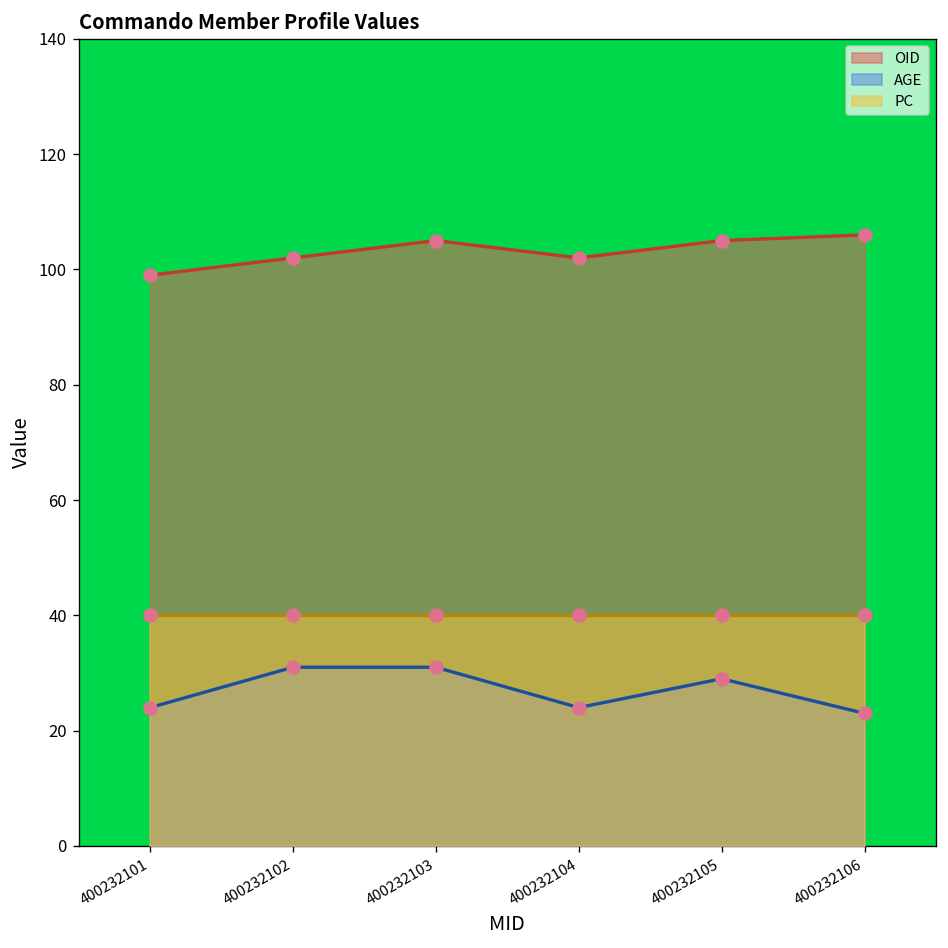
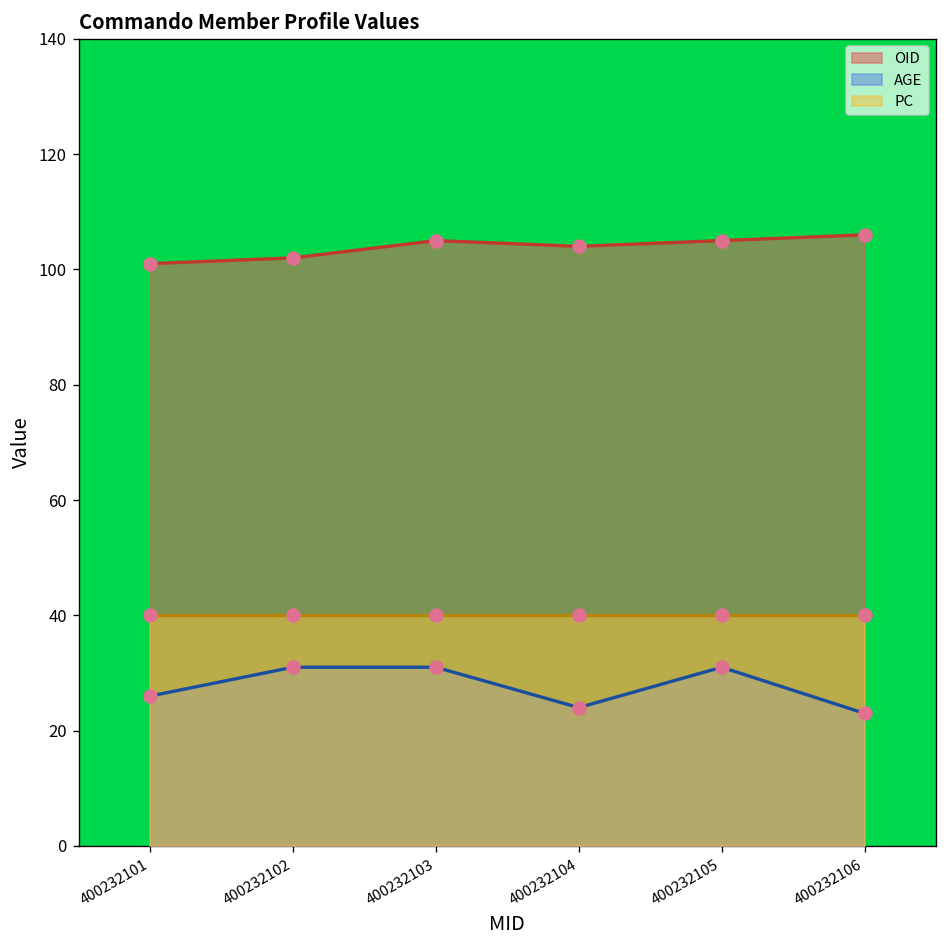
OID, 400232101: 99 -> 101
AGE, 400232101: 24 -> 26
OID, 400232104: 102 -> 104
AGE, 400232105: 29 -> 31
